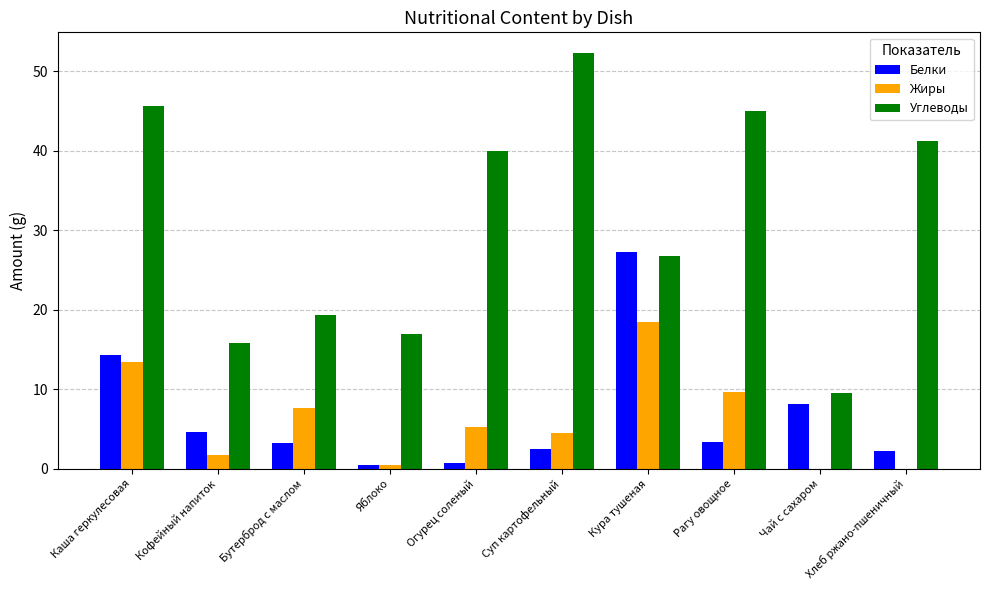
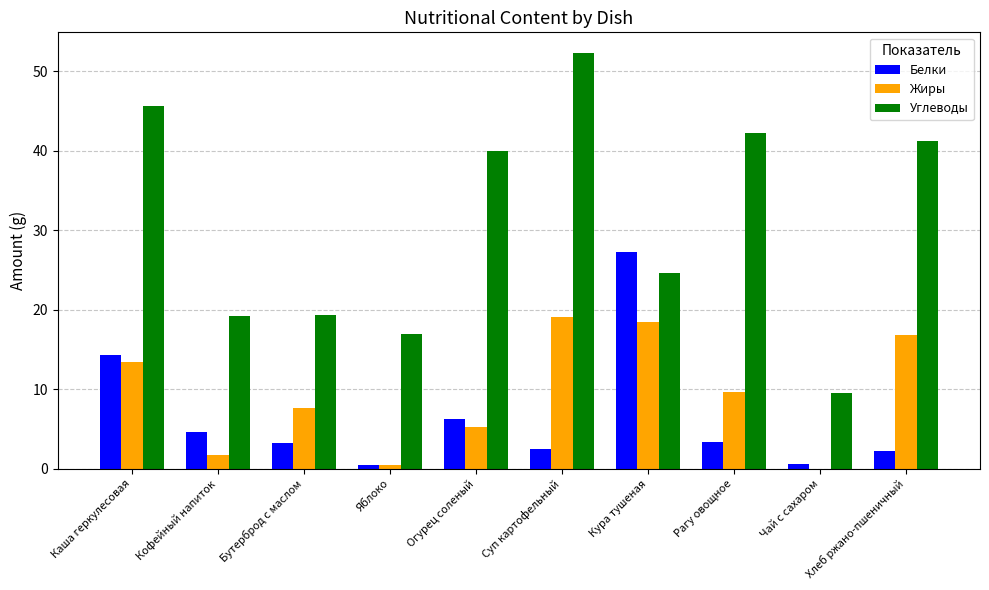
Углеводы, Кофейный напиток: 16 -> 19
Белки, Огурец соленый: 1 -> 6
Жиры, Суп картофельный: 5 -> 19
Углеводы, Кура тушеная: 27 -> 25
Углеводы, Рагу овощное: 45 -> 42
Белки, Чай с сахаром: 8 -> 1
Жиры, Хлеб ржано-пшеничный: 0 -> 17
